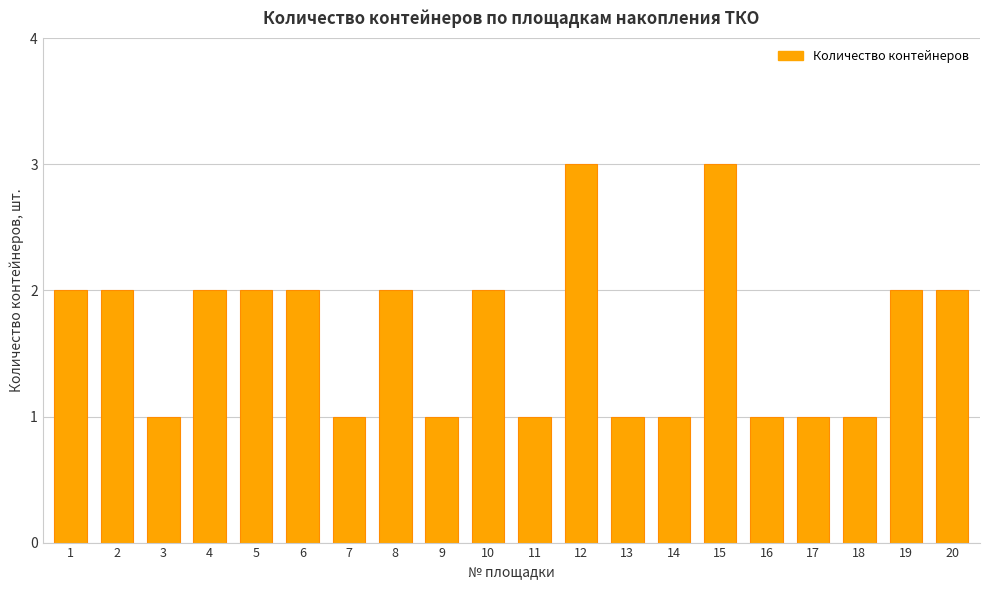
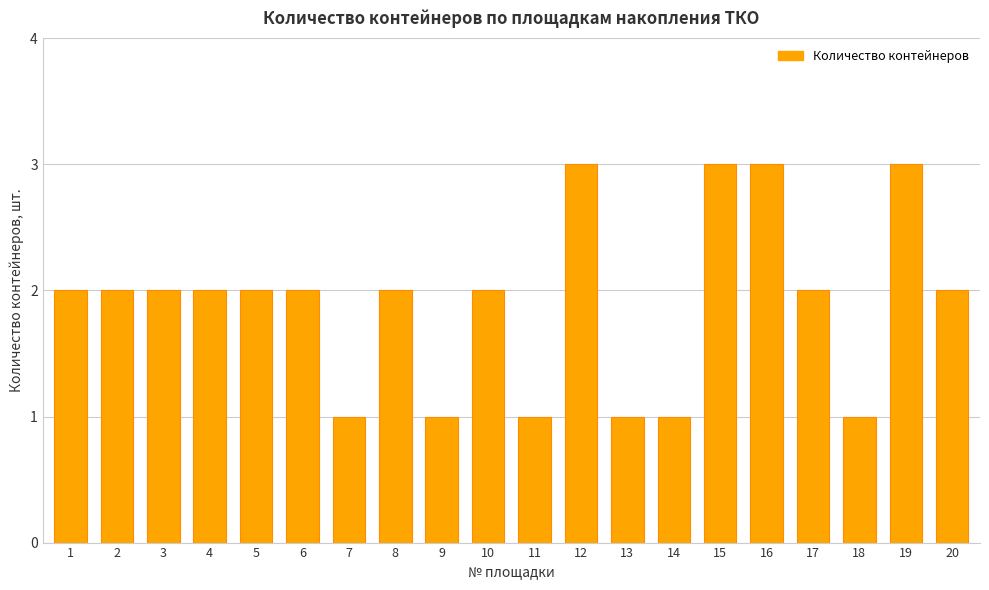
3: 1 -> 2
16: 1 -> 3
17: 1 -> 2
19: 2 -> 3
